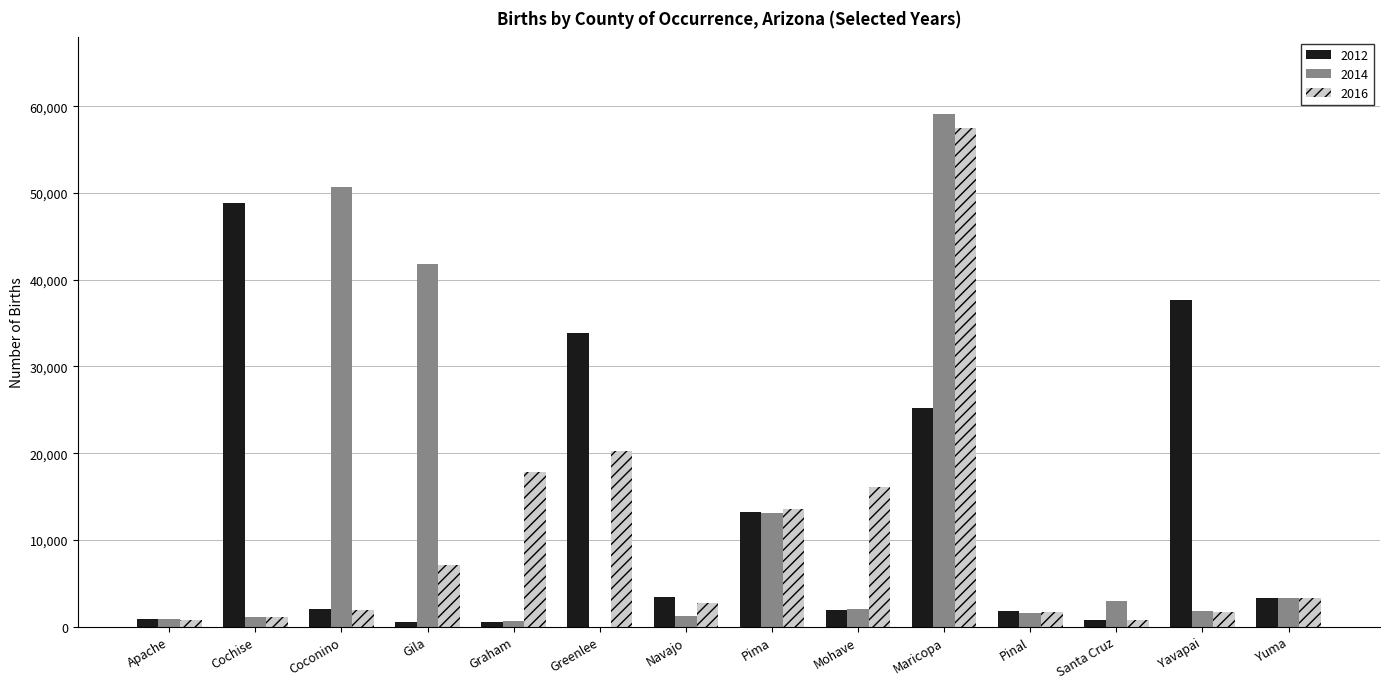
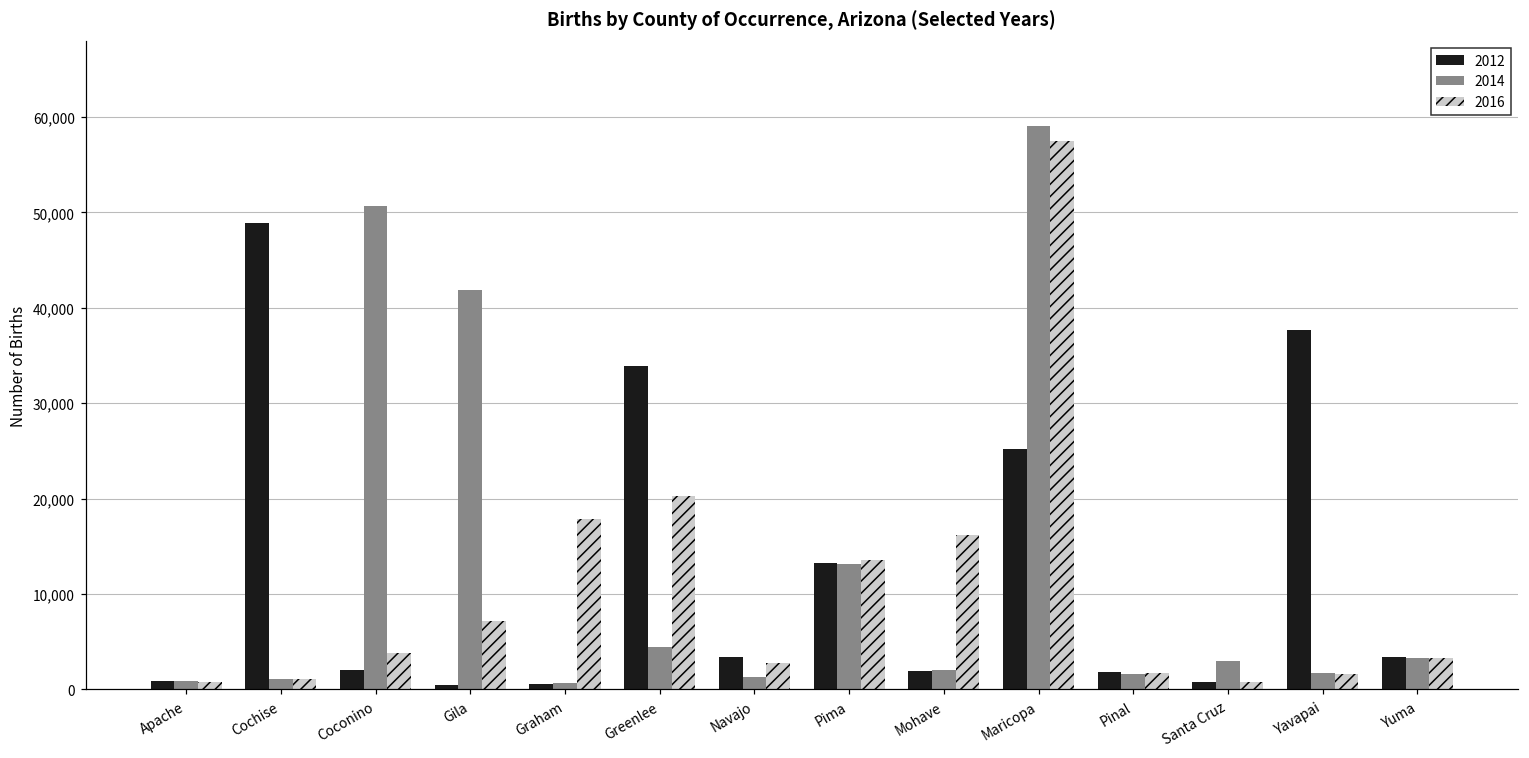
2016, Coconino: 2,000 -> 4,000
2014, Greenlee: 0 -> 4,000
